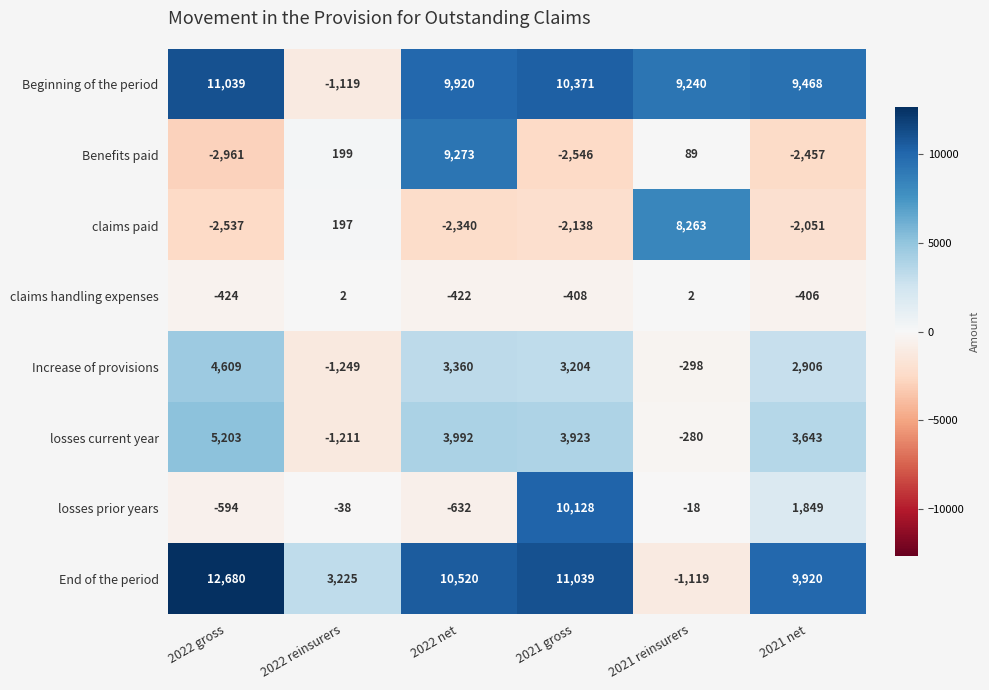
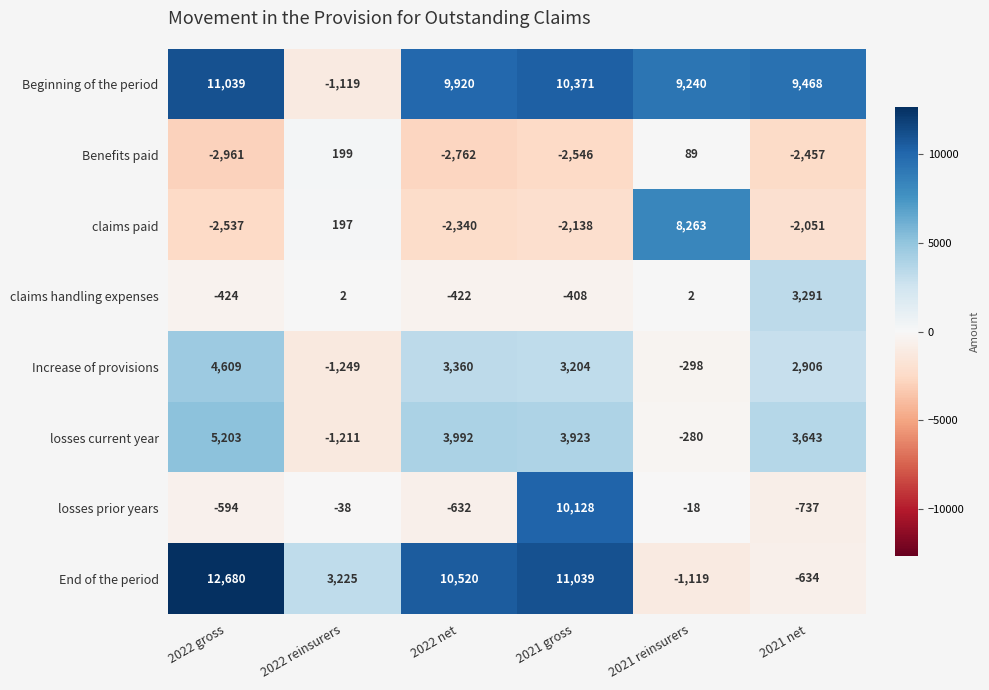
Benefits paid, 2022 net: 9,273 -> -2,762
claims handling expenses, 2021 net: -406 -> 3,291
losses prior years, 2021 net: 1,849 -> -737
End of the period, 2021 net: 9,920 -> -634
